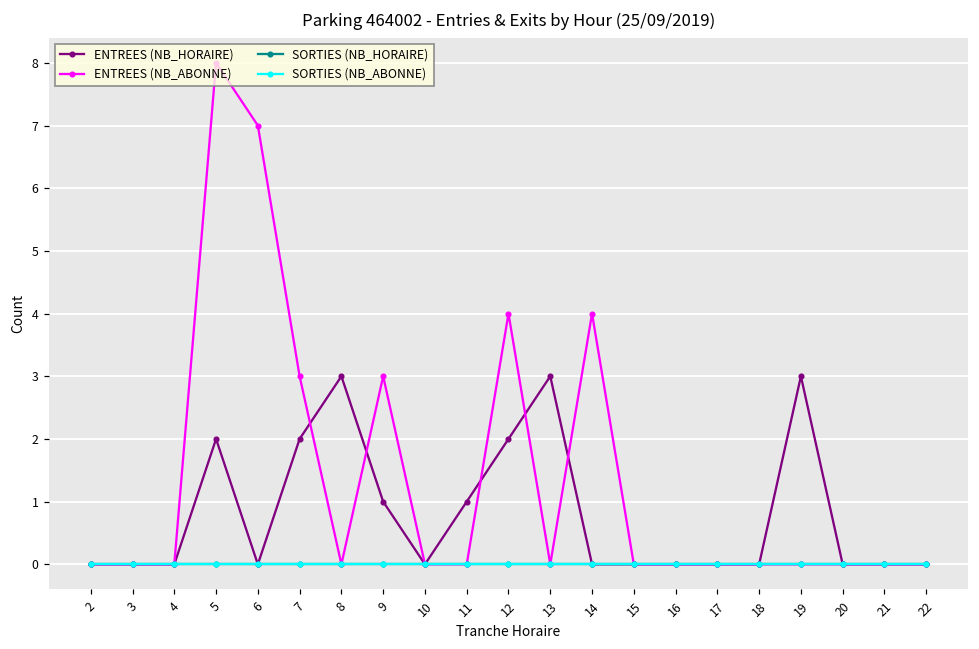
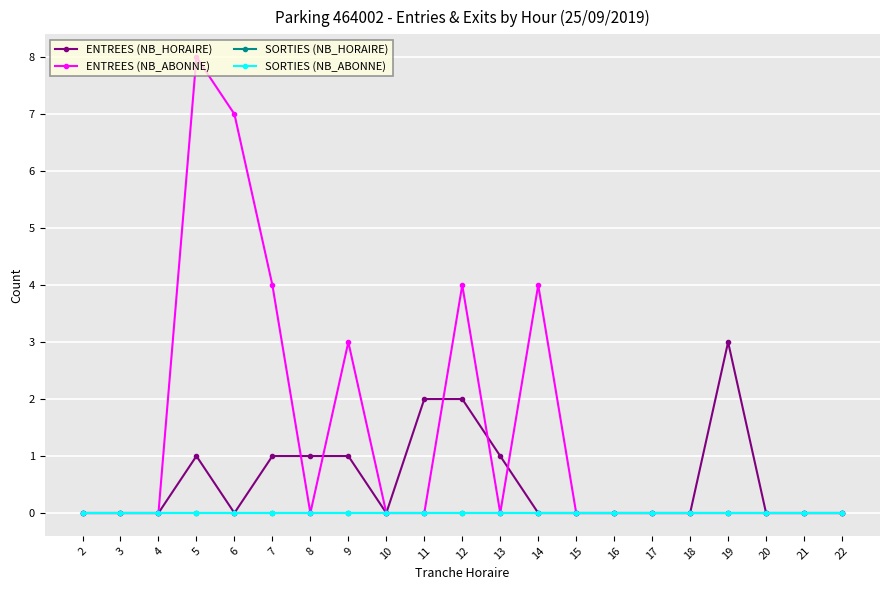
ENTREES (NB_HORAIRE), 5: 2 -> 1
ENTREES (NB_HORAIRE), 7: 2 -> 1
ENTREES (NB_ABONNE), 7: 3 -> 4
ENTREES (NB_HORAIRE), 8: 3 -> 1
ENTREES (NB_HORAIRE), 11: 1 -> 2
ENTREES (NB_HORAIRE), 13: 3 -> 1
